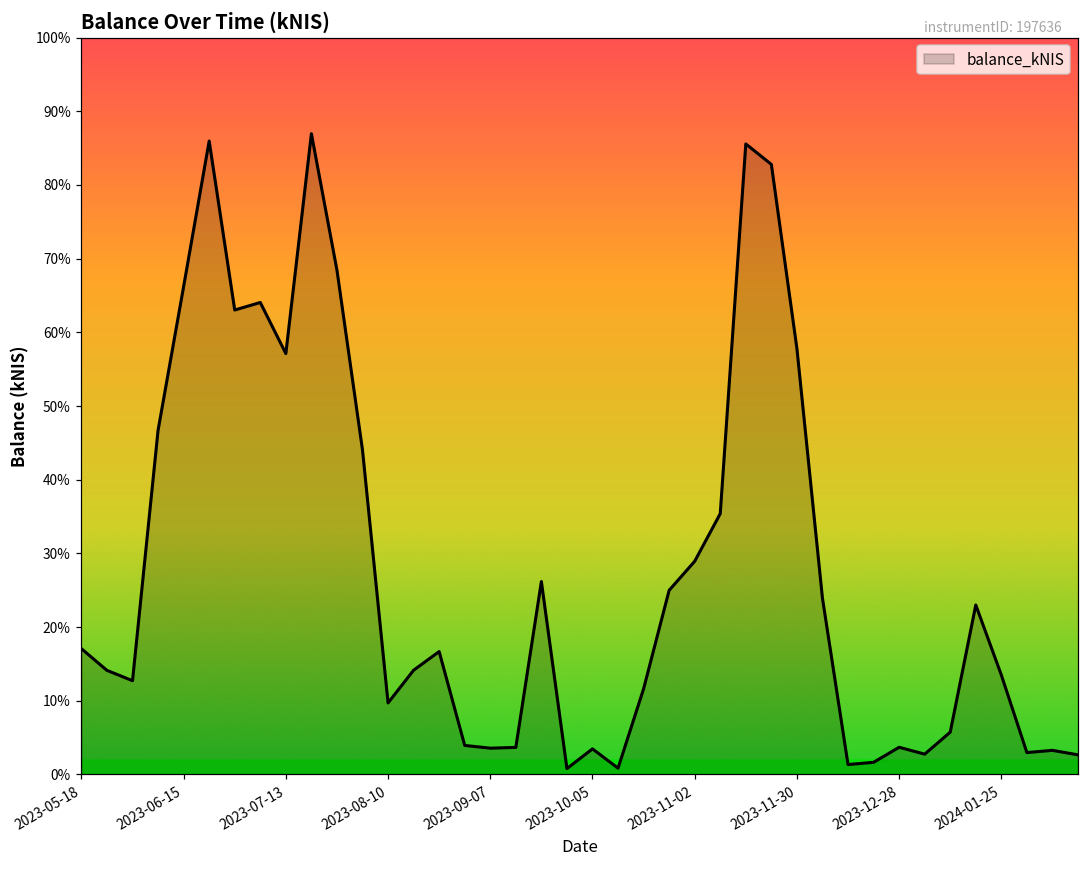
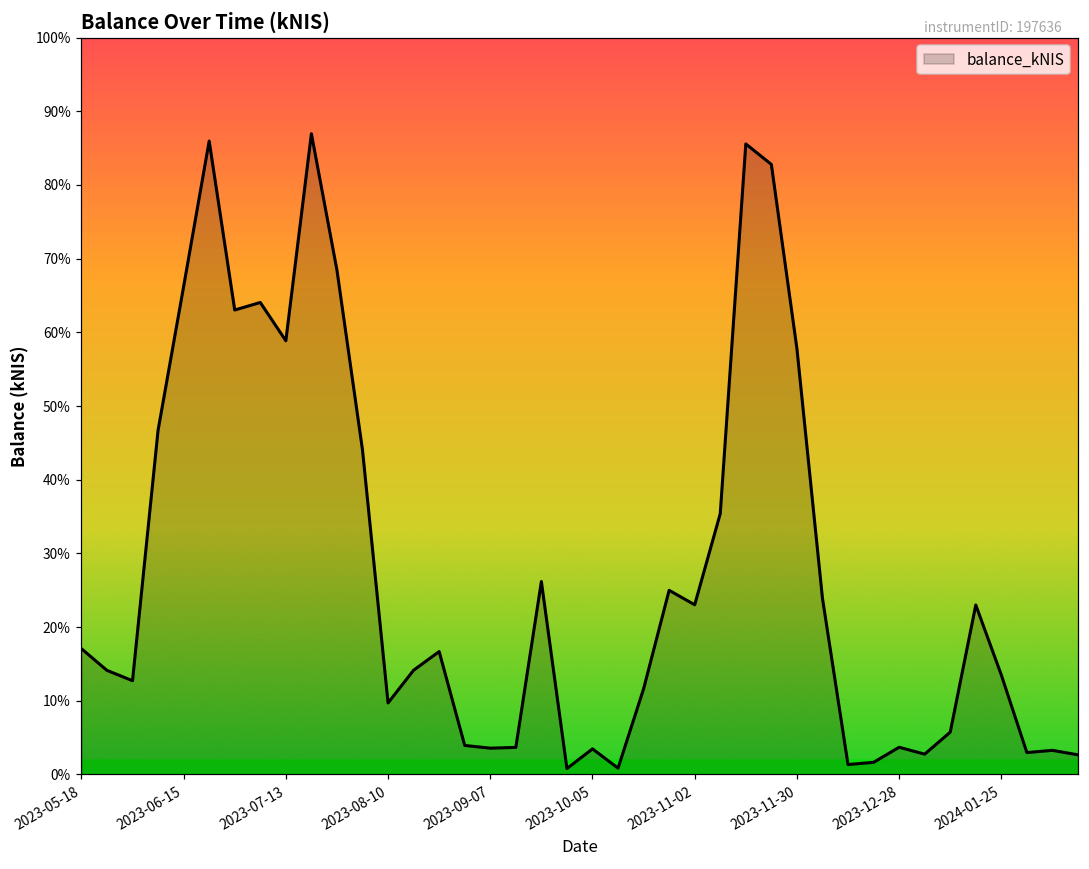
2023-07-13: 57% -> 59%
2023-11-02: 29% -> 23%
